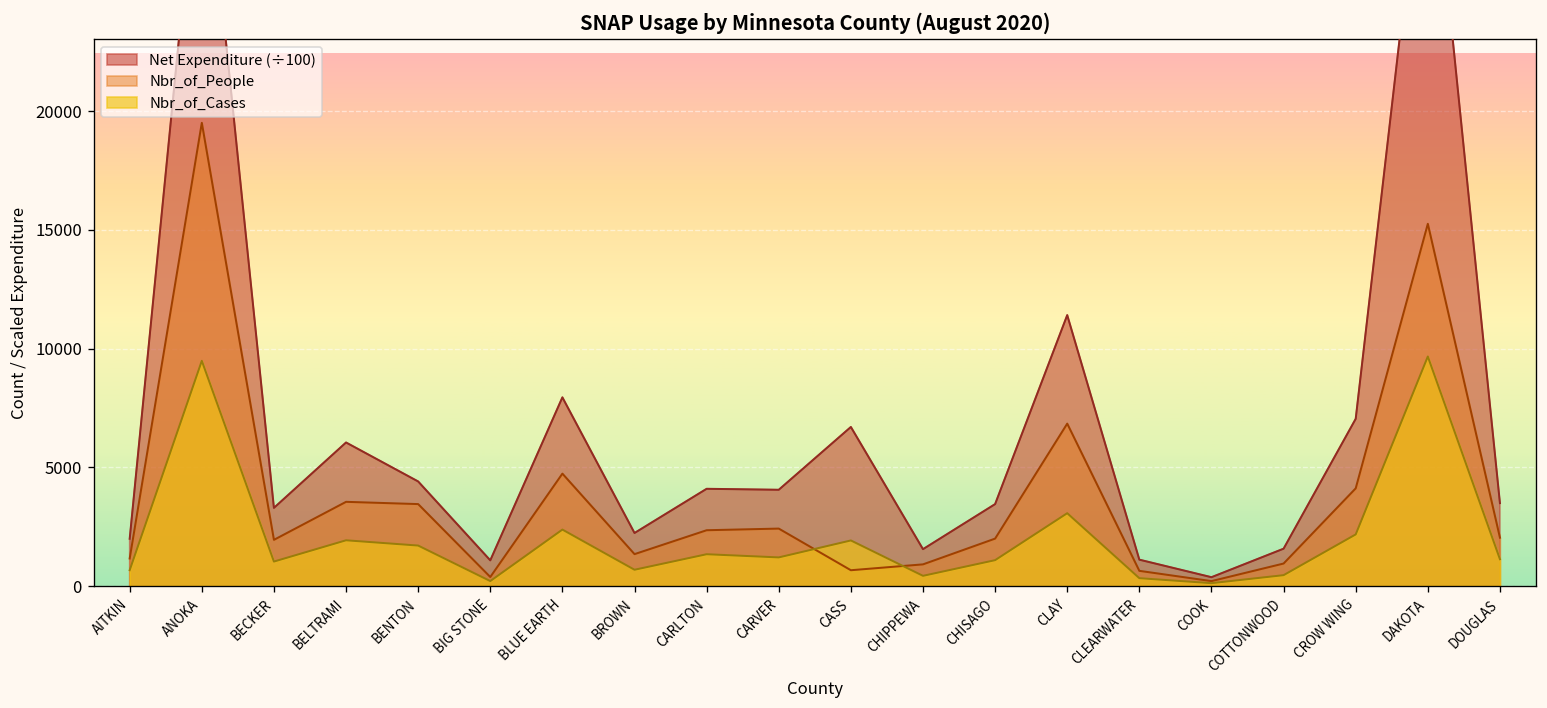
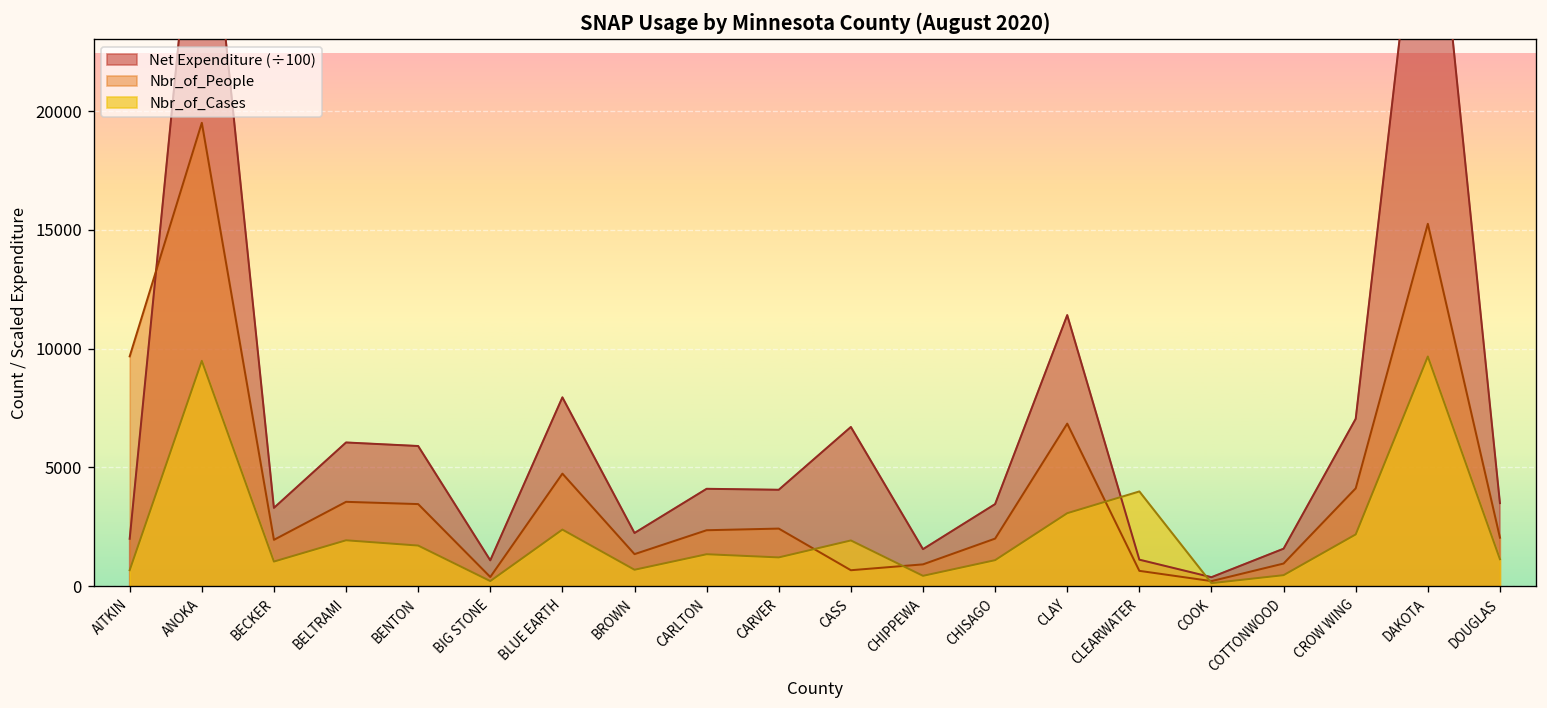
Nbr_of_People, AITKIN: 1200 -> 9700
Net Expenditure (÷100), BENTON: 4400 -> 5900
Nbr_of_Cases, CLEARWATER: 300 -> 4000
